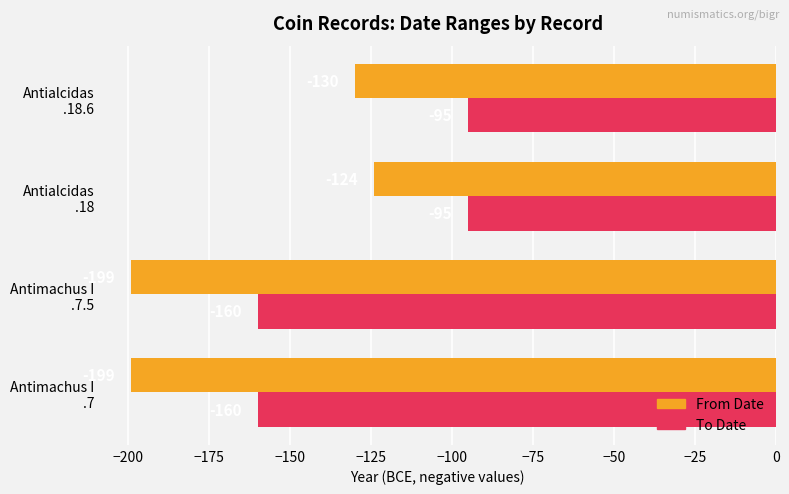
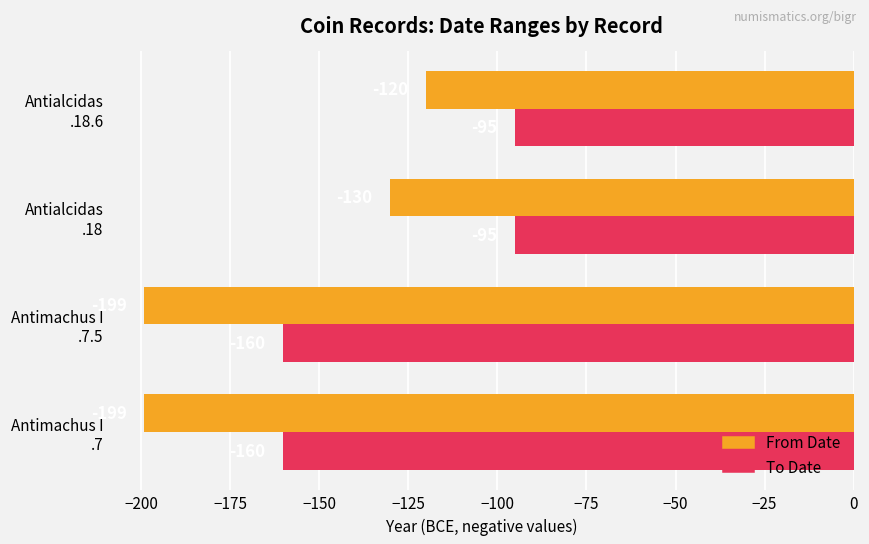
From Date, Antialcidas .18.6: -130 -> -120
From Date, Antialcidas .18: -124 -> -130
